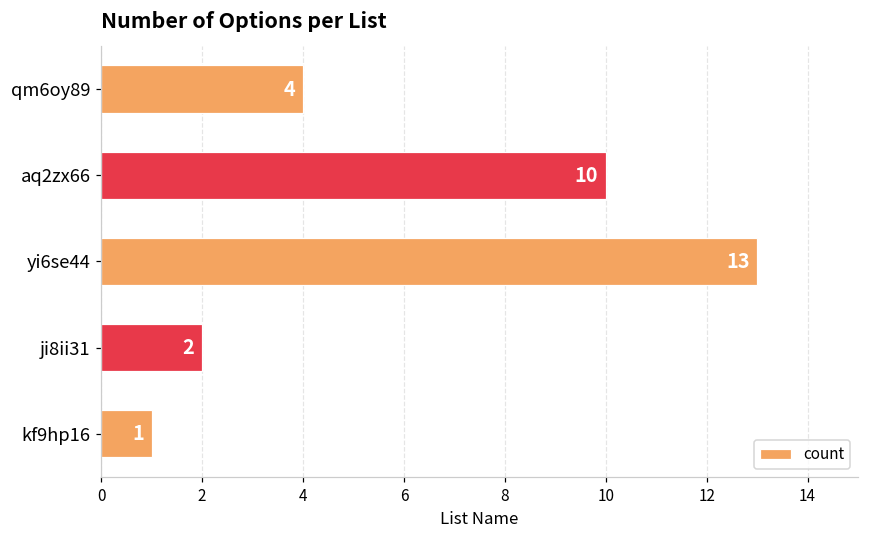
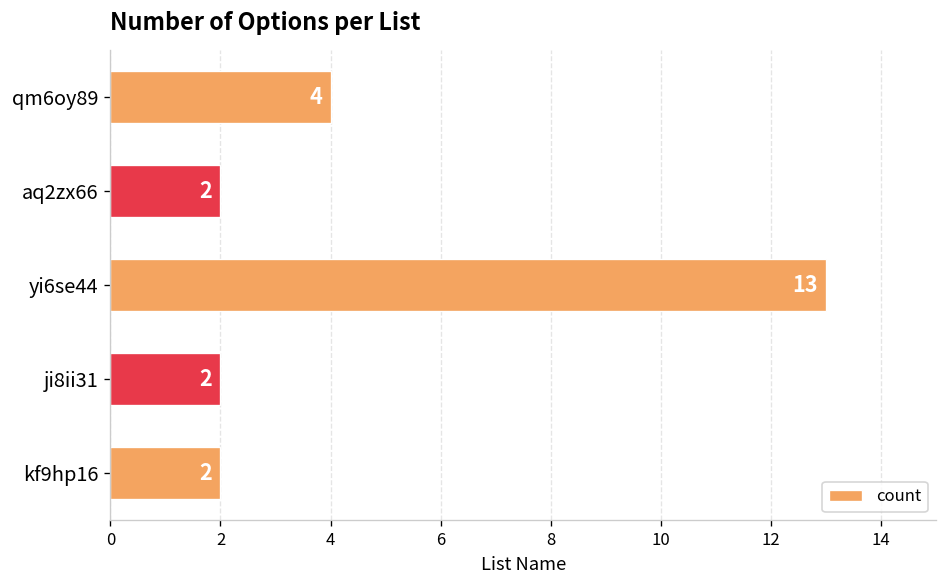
aq2zx66: 10 -> 2
kf9hp16: 1 -> 2
